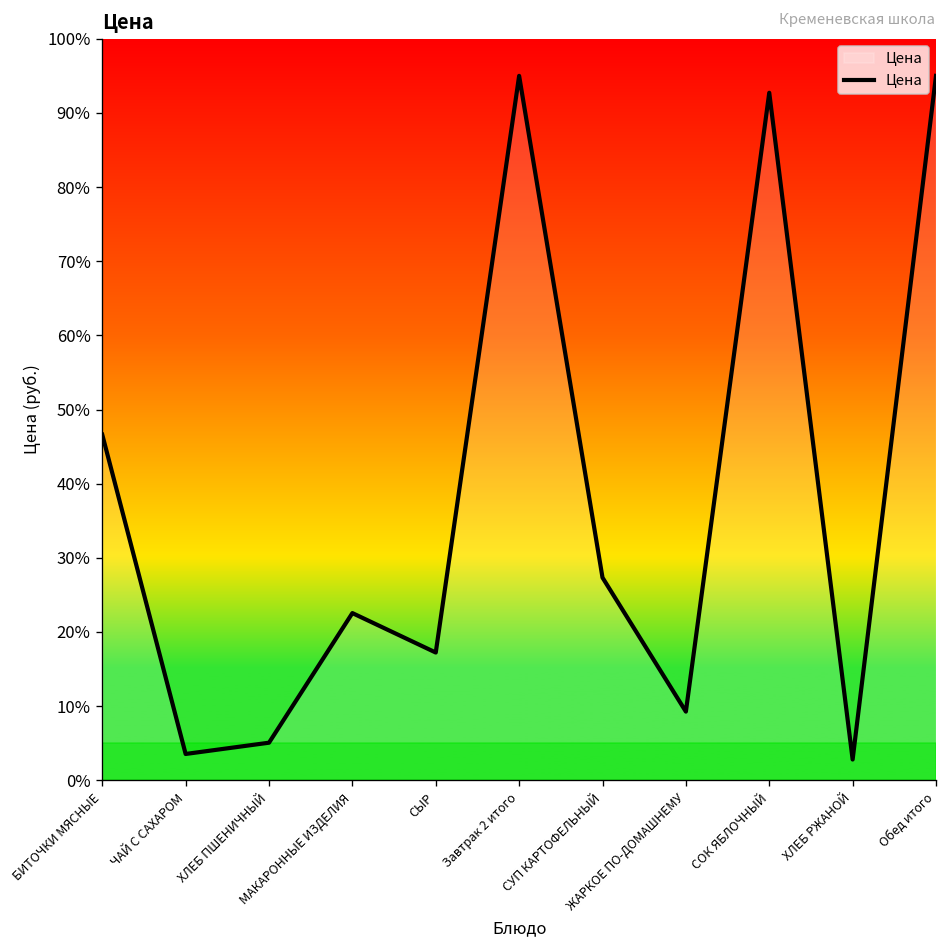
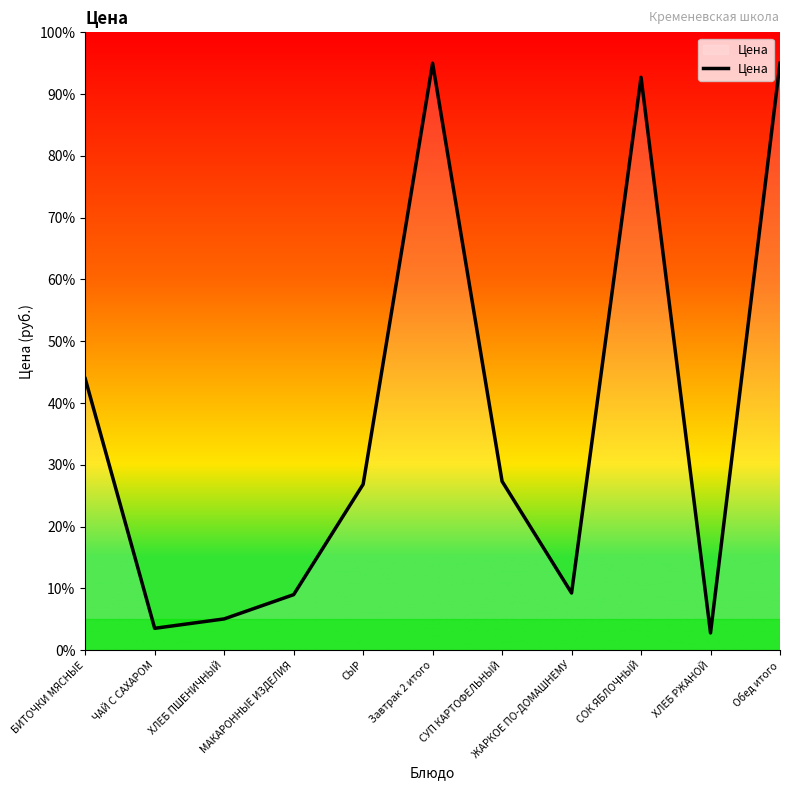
БИТОЧКИ МЯСНЫЕ: 47% -> 44%
МАКАРОННЫЕ ИЗДЕЛИЯ: 23% -> 9%
СЫР: 17% -> 27%
